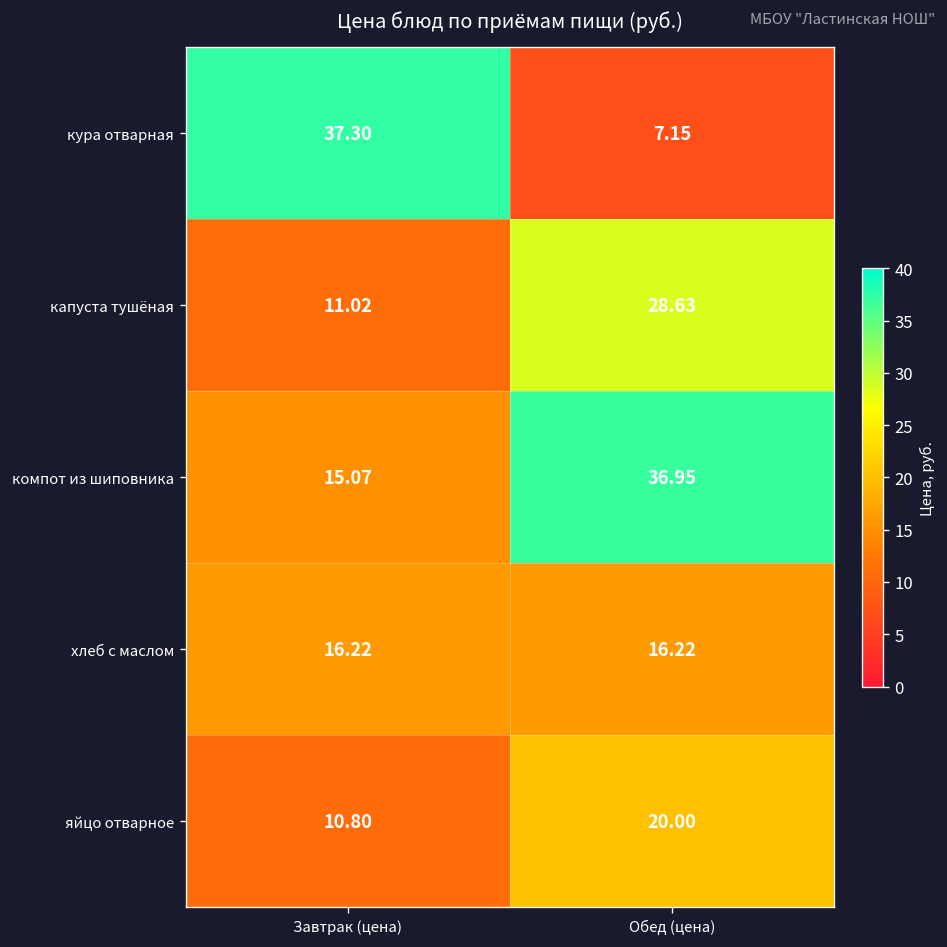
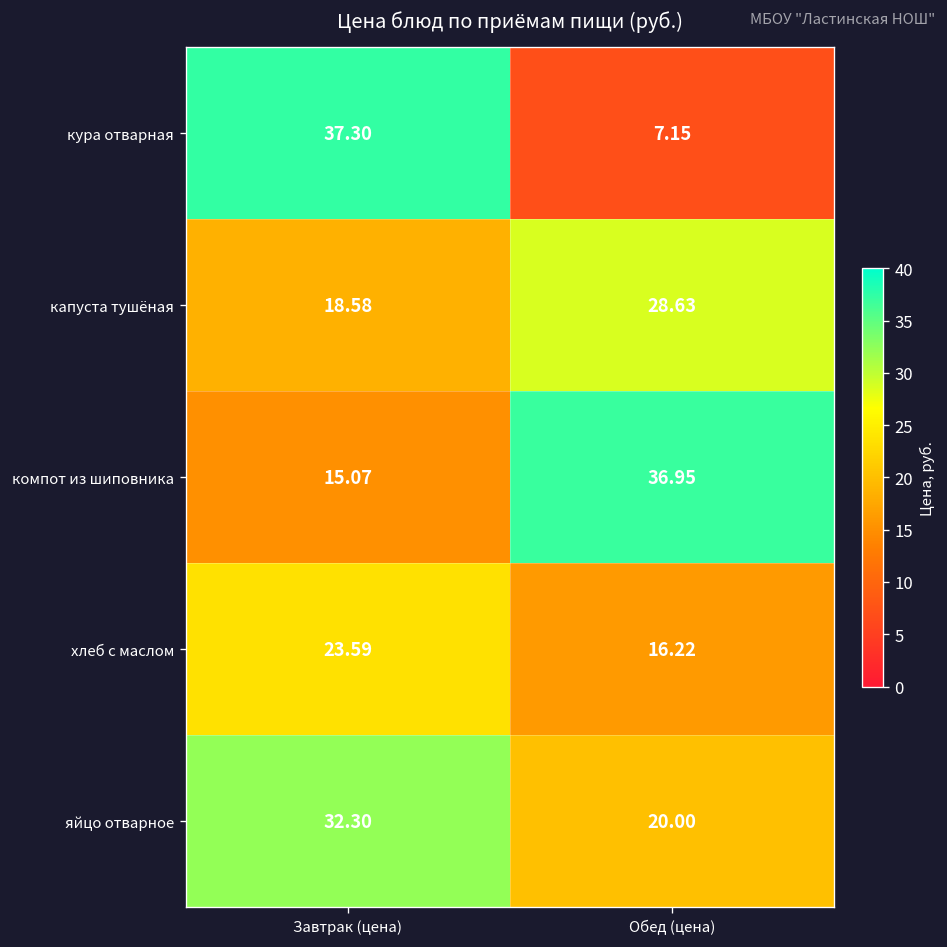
капуста тушёная, Завтрак (цена): 11.02 -> 18.58
хлеб с маслом, Завтрак (цена): 16.22 -> 23.59
яйцо отварное, Завтрак (цена): 10.80 -> 32.30
